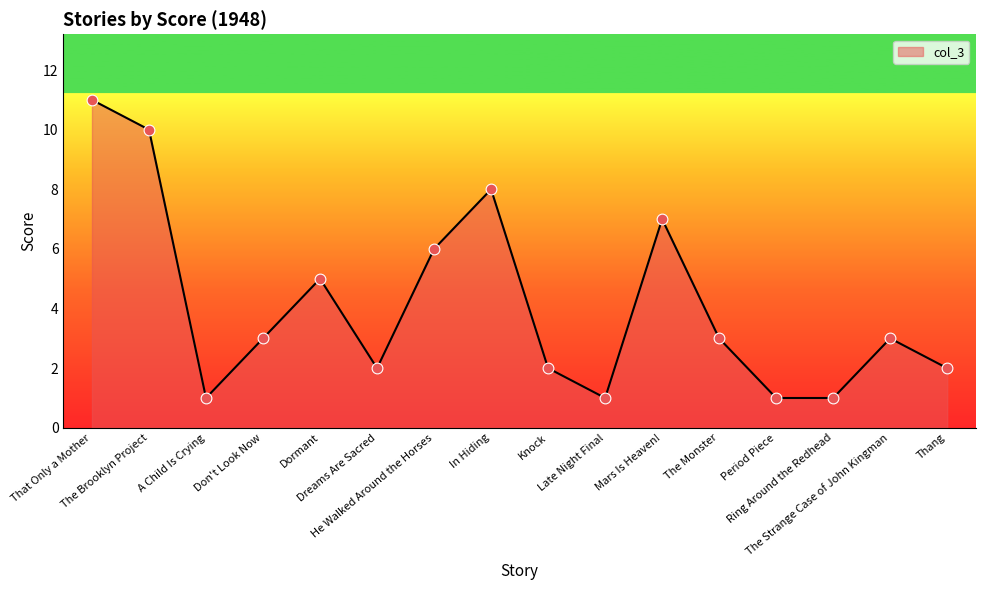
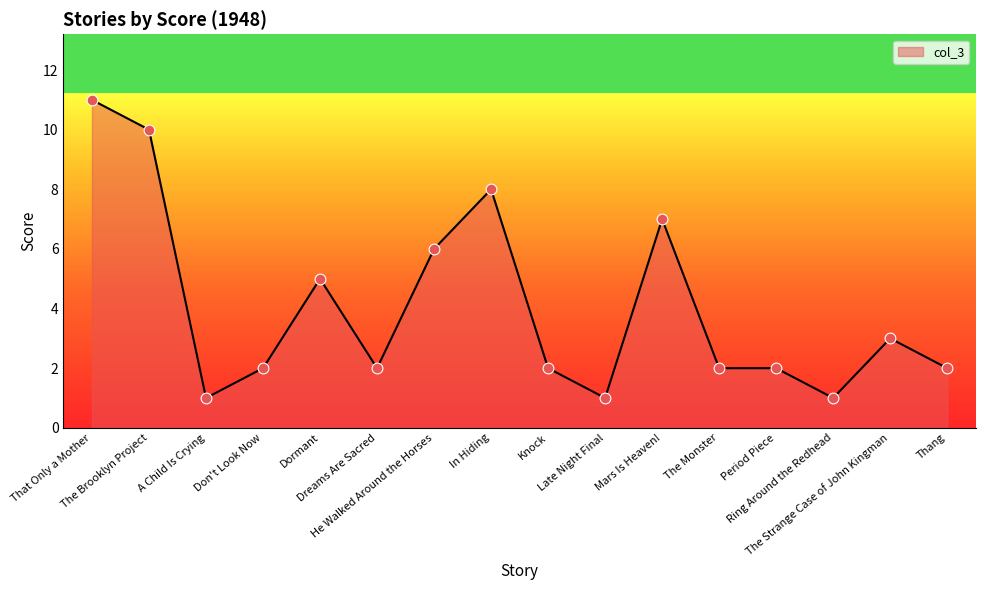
Don't Look Now: 3 -> 2
The Monster: 3 -> 2
Period Piece: 1 -> 2
